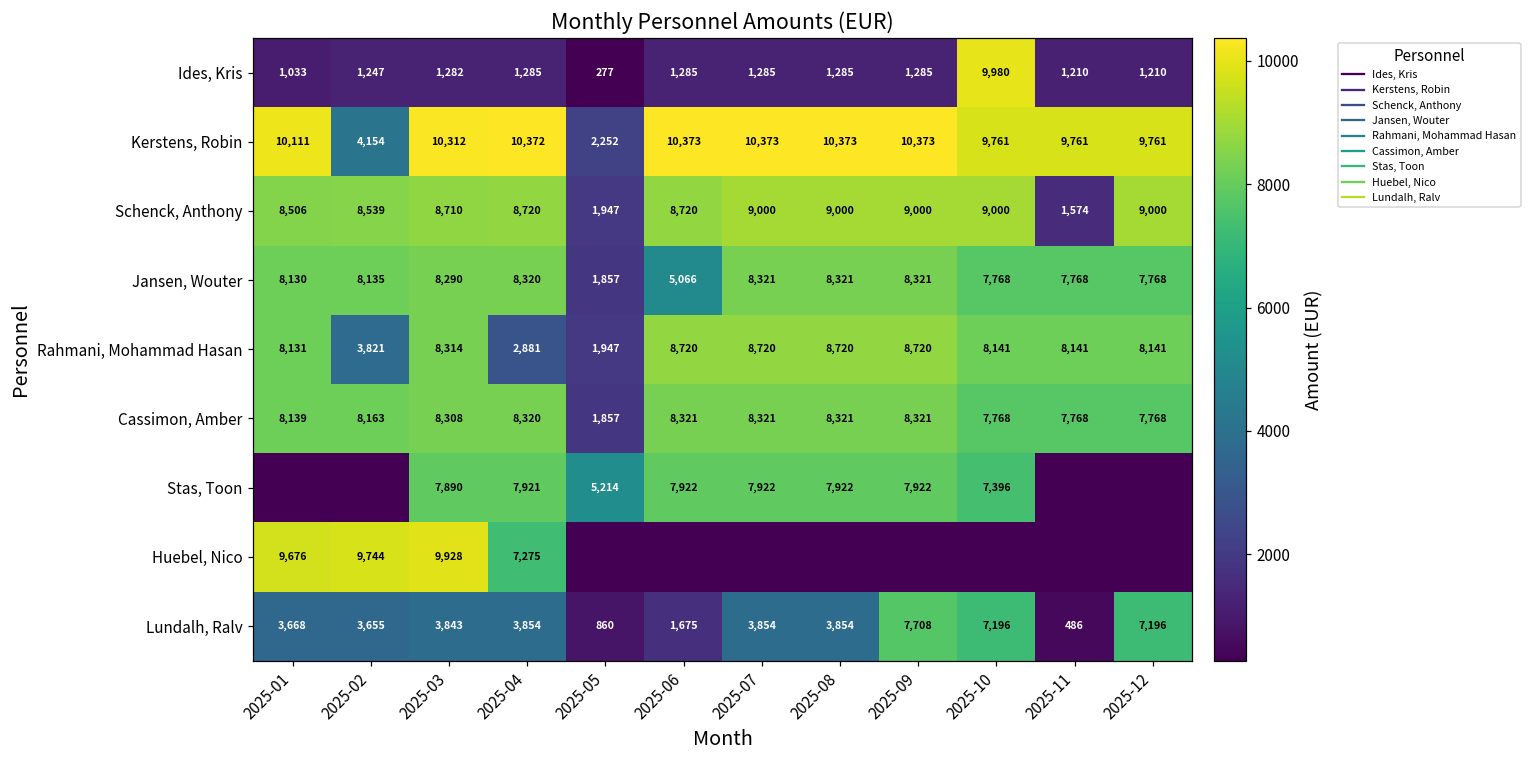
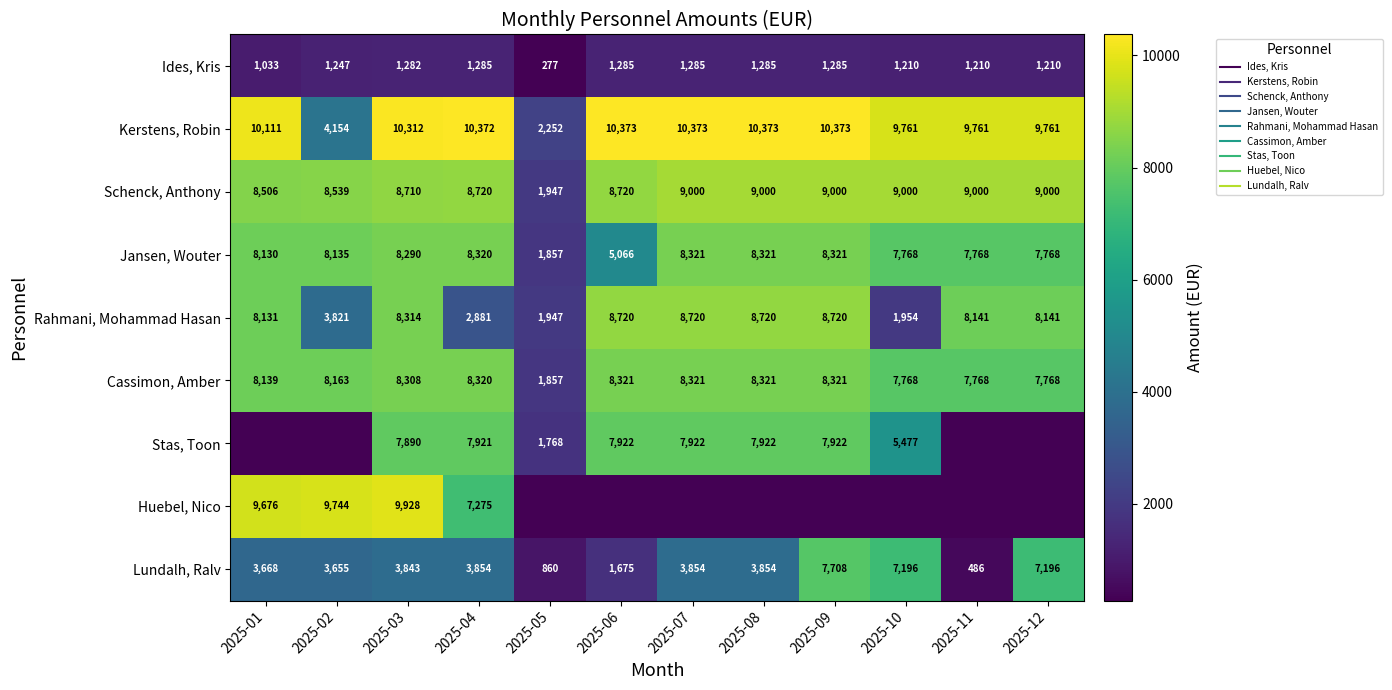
Ides, Kris, 2025-10: 9,980 -> 1,210
Schenck, Anthony, 2025-11: 1,574 -> 9,000
Rahmani, Mohammad Hasan, 2025-10: 8,141 -> 1,954
Stas, Toon, 2025-05: 5,214 -> 1,768
Stas, Toon, 2025-10: 7,396 -> 5,477
